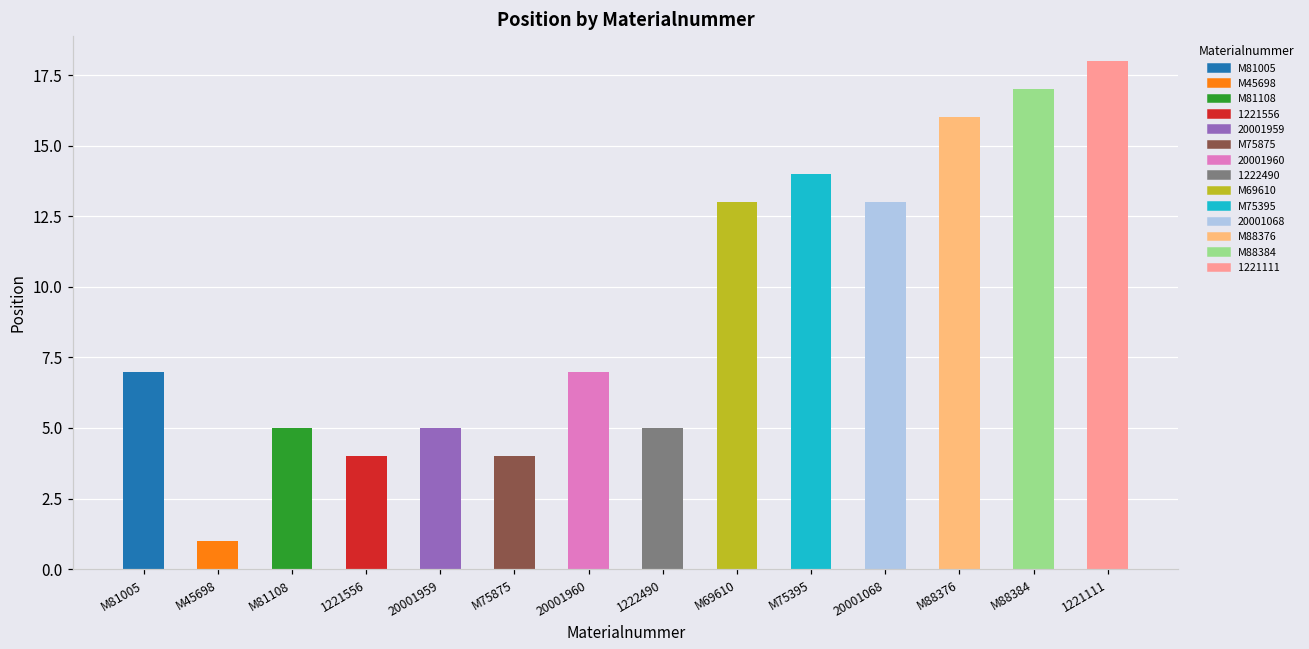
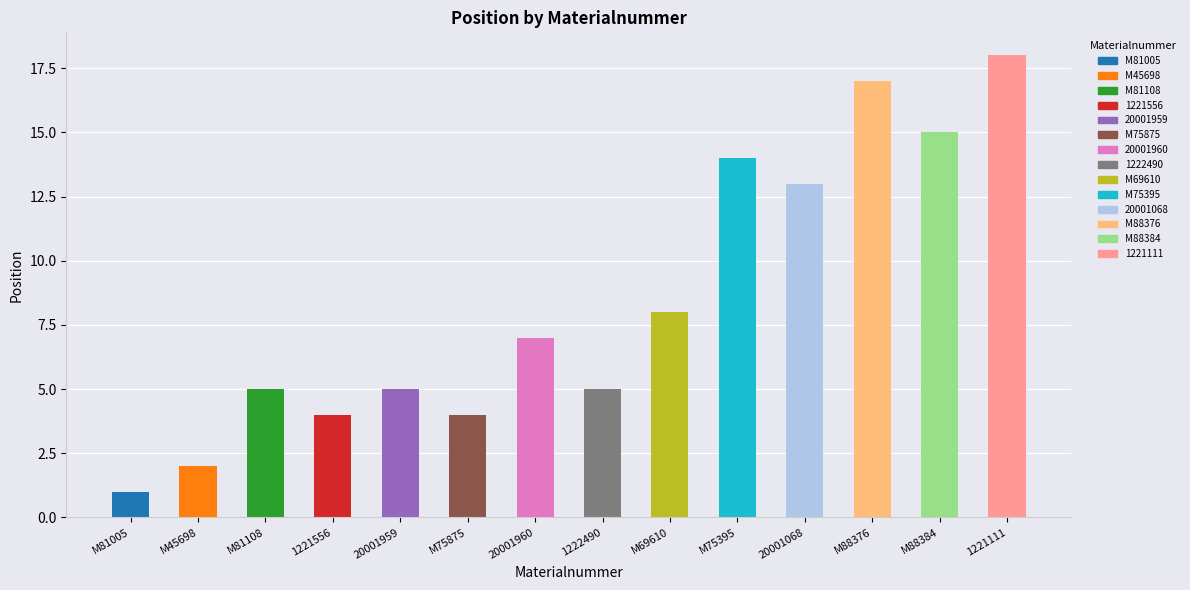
M81005: 7 -> 1
M45698: 1 -> 2
M69610: 13 -> 8
M88376: 16 -> 17
M88384: 17 -> 15
